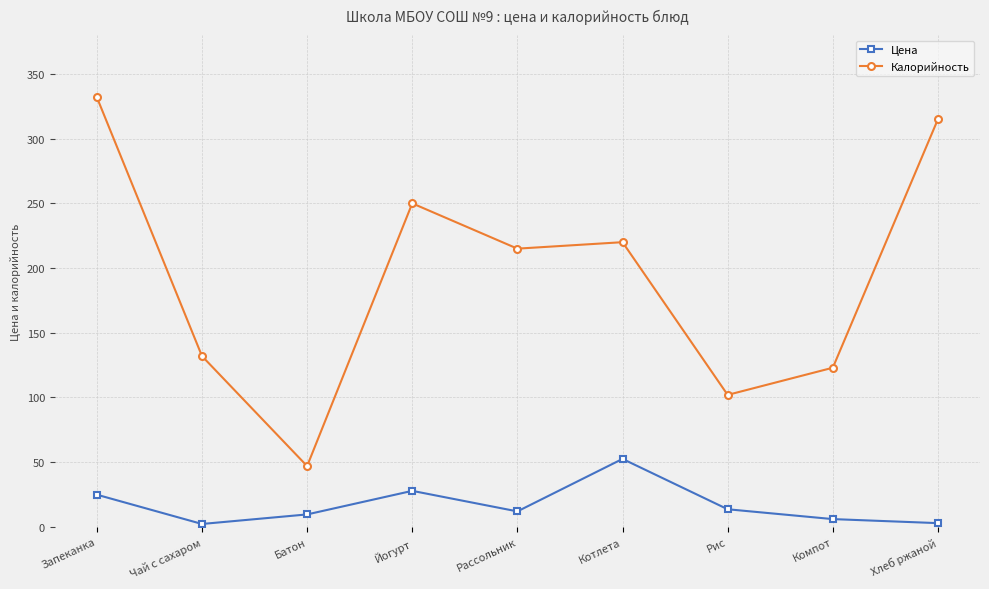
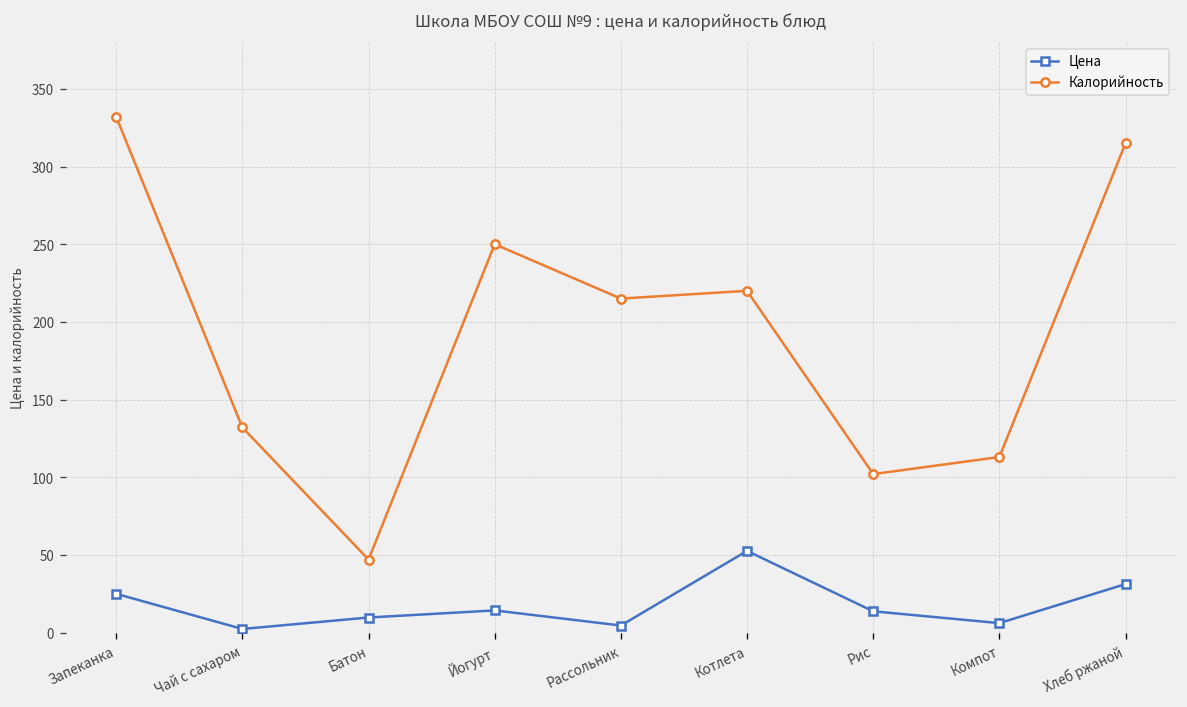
Цена, Йогурт: 28 -> 14
Цена, Рассольник: 12 -> 5
Калорийность, Компот: 123 -> 113
Цена, Хлеб ржаной: 3 -> 31
